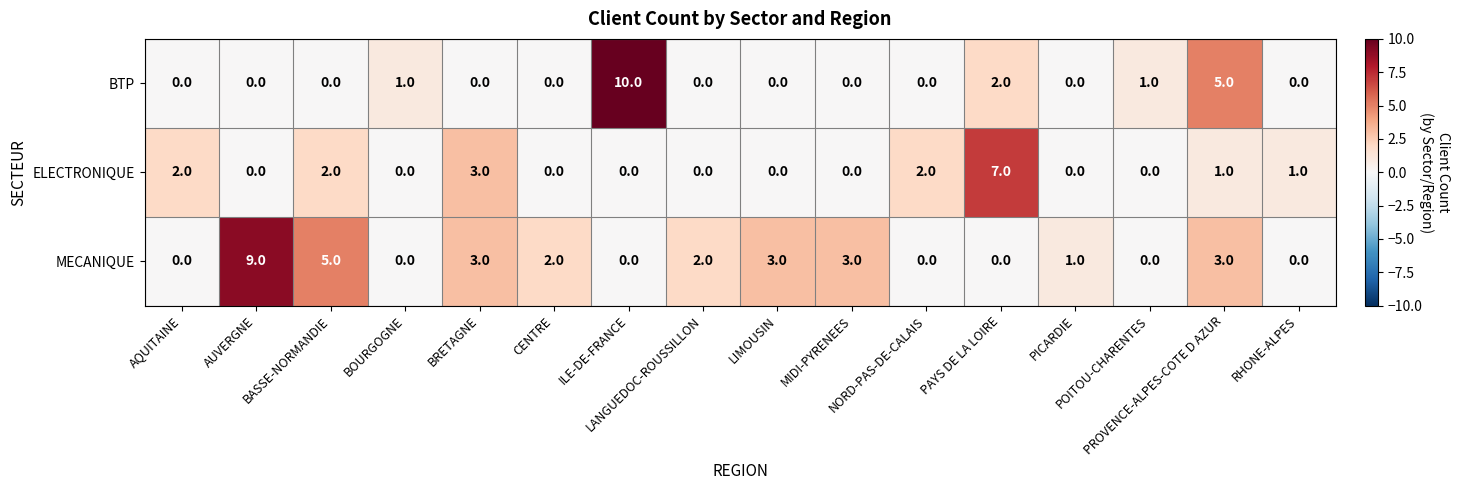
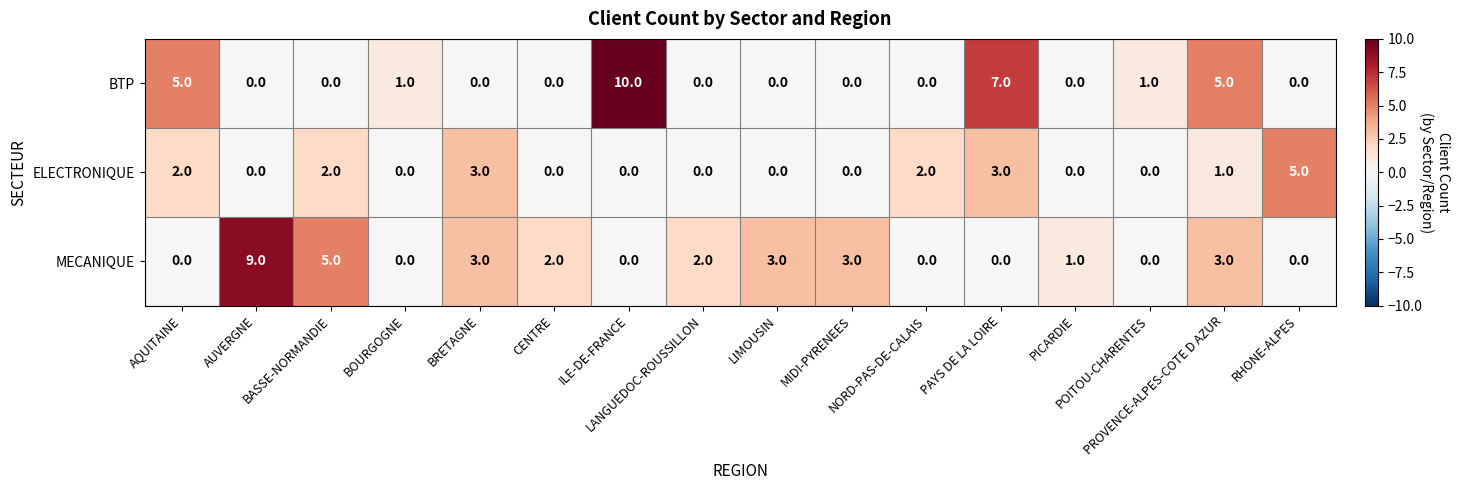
BTP, AQUITAINE: 0.0 -> 5.0
BTP, PAYS DE LA LOIRE: 2.0 -> 7.0
ELECTRONIQUE, PAYS DE LA LOIRE: 7.0 -> 3.0
ELECTRONIQUE, RHONE-ALPES: 1.0 -> 5.0
